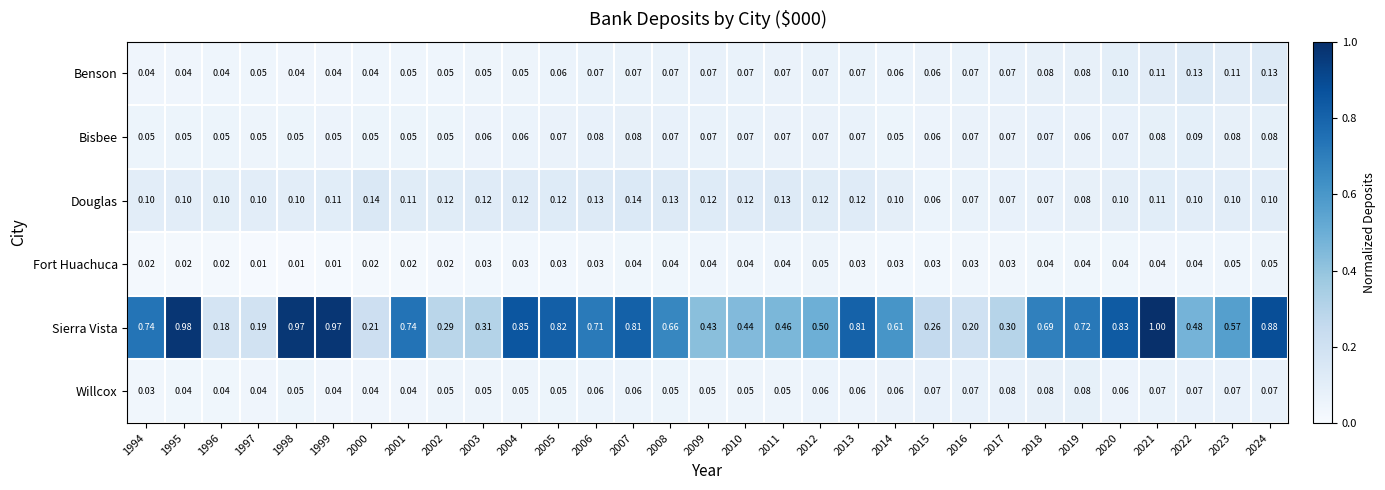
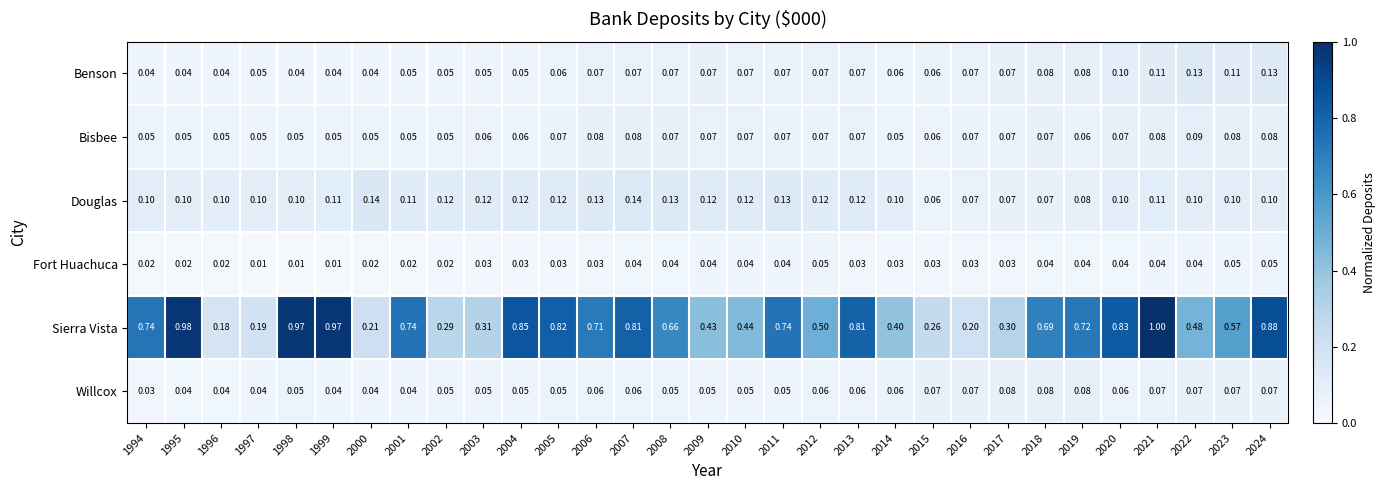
Sierra Vista, 2011: 0.46 -> 0.74
Sierra Vista, 2014: 0.61 -> 0.40
